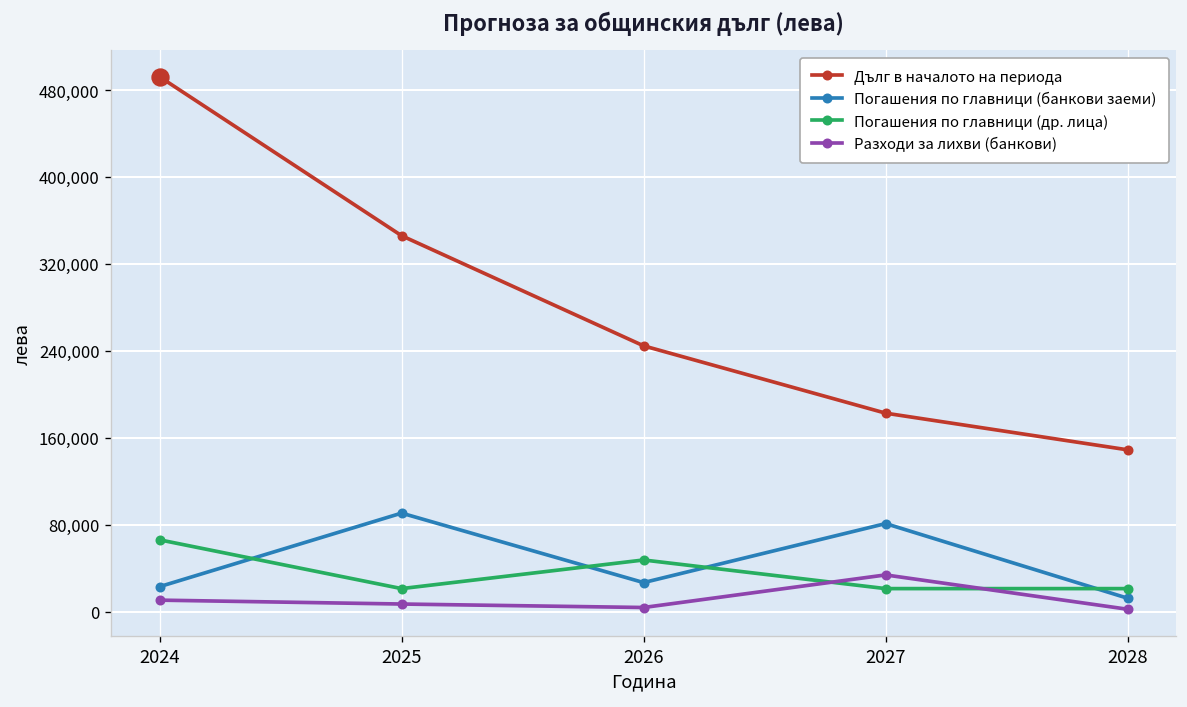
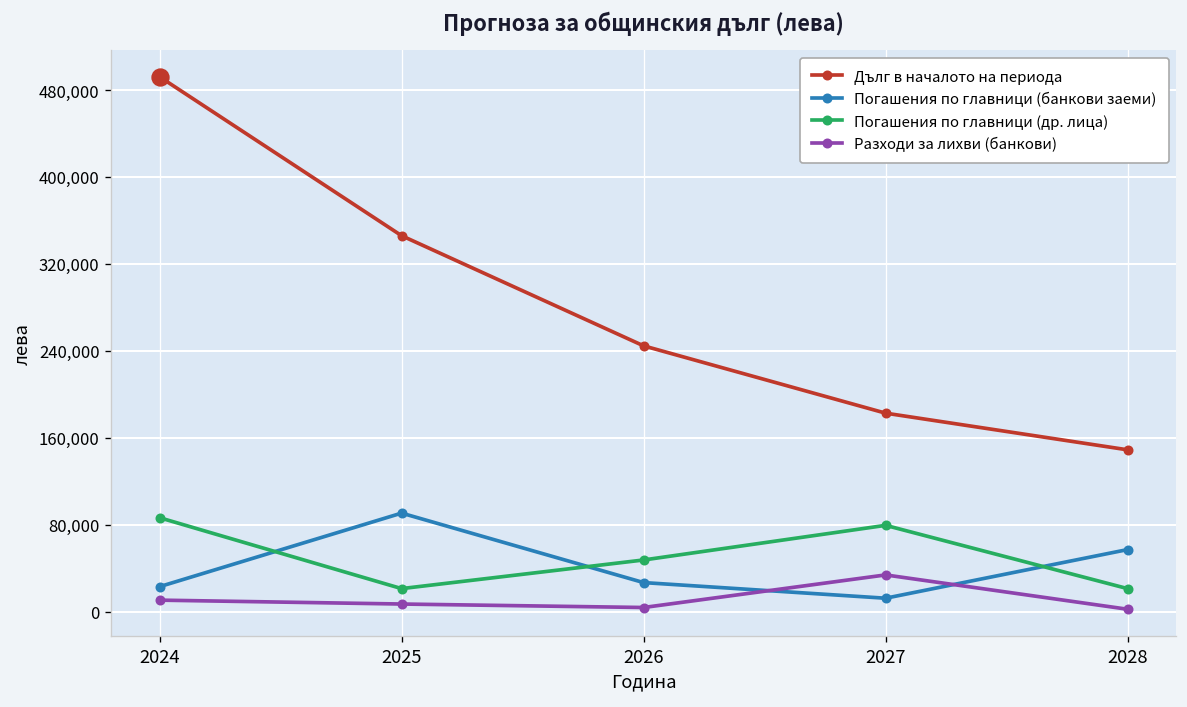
Погашения по главници (др. лица), 2024: 70,000 -> 90,000
Погашения по главници (банкови заеми), 2027: 80,000 -> 10,000
Погашения по главници (др. лица), 2027: 20,000 -> 80,000
Погашения по главници (банкови заеми), 2028: 10,000 -> 60,000
